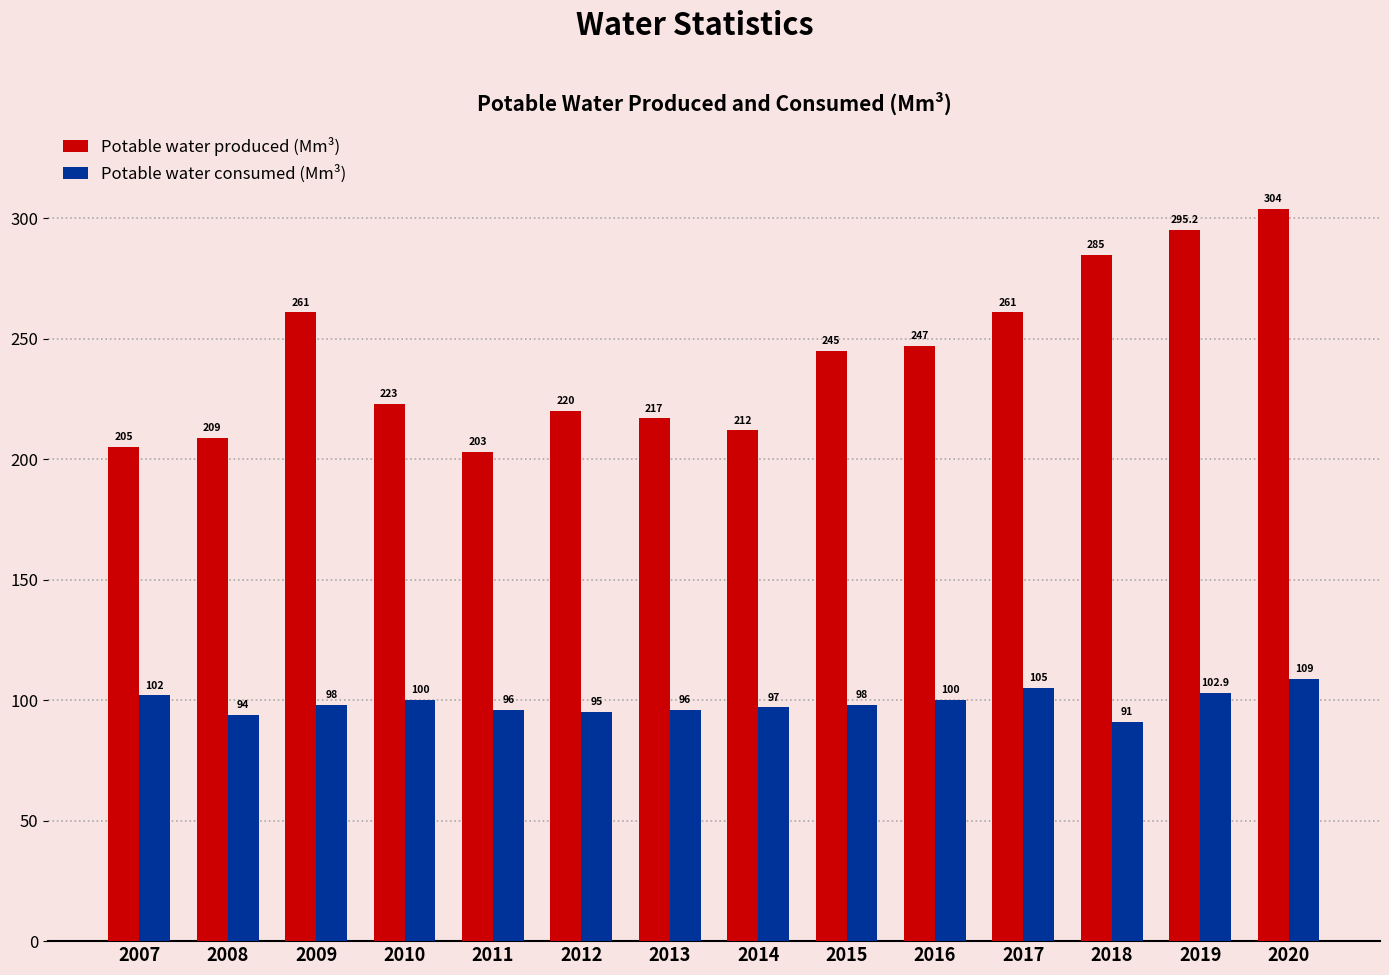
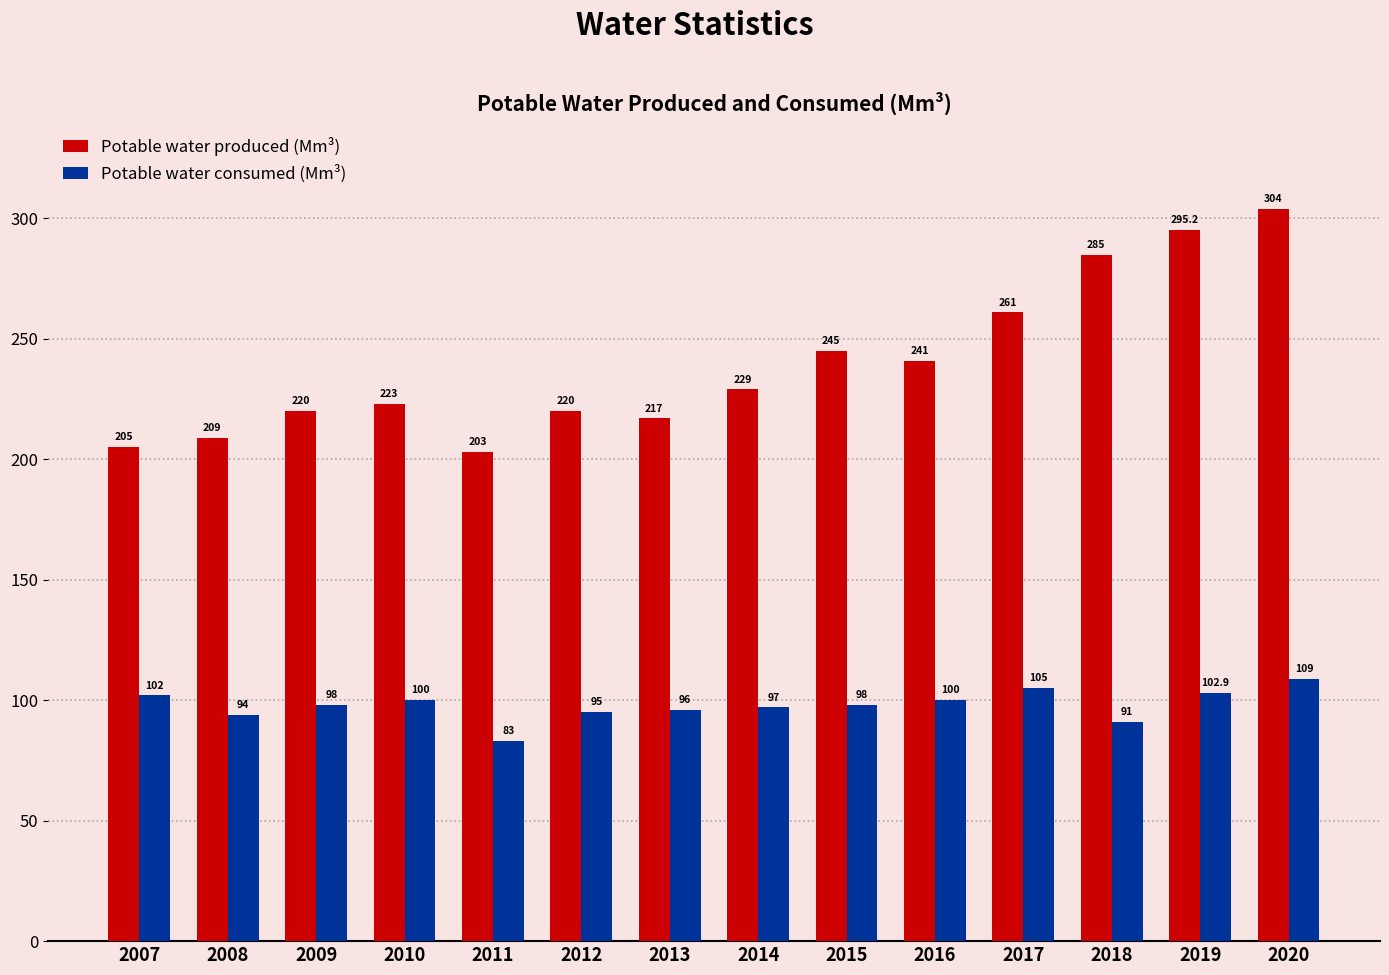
Potable water produced (Mm³), 2009: 261 -> 220
Potable water consumed (Mm³), 2011: 96 -> 83
Potable water produced (Mm³), 2014: 212 -> 229
Potable water produced (Mm³), 2016: 247 -> 241
